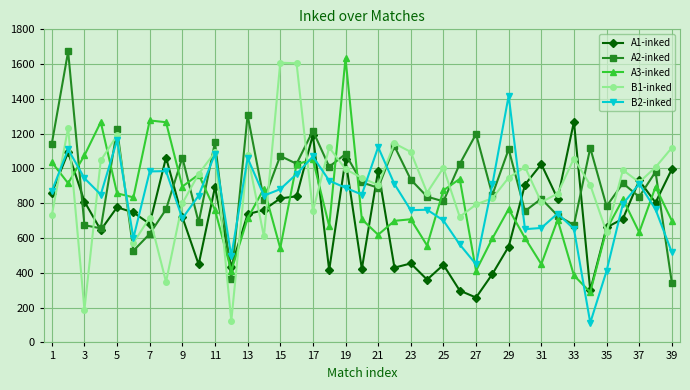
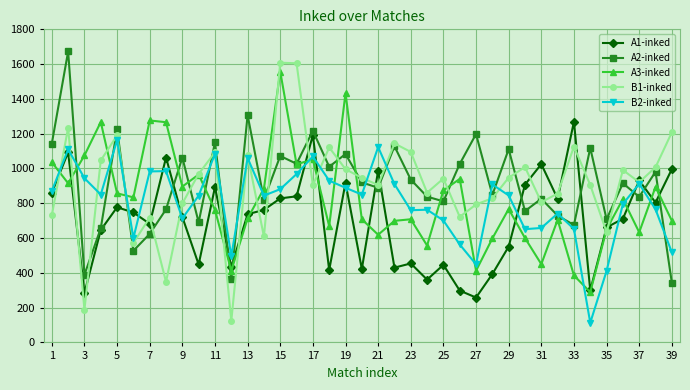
A1-inked, 3: 810 -> 280
A2-inked, 3: 670 -> 390
A3-inked, 15: 540 -> 1560
B1-inked, 17: 760 -> 900
A1-inked, 19: 1050 -> 920
A3-inked, 19: 1630 -> 1430
B1-inked, 25: 1000 -> 940
B2-inked, 29: 1420 -> 850
B1-inked, 33: 1060 -> 1130
A2-inked, 35: 780 -> 710
B1-inked, 39: 1120 -> 1210
